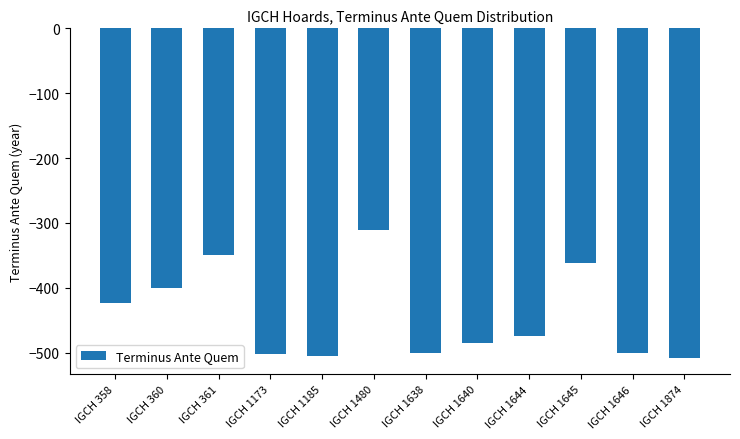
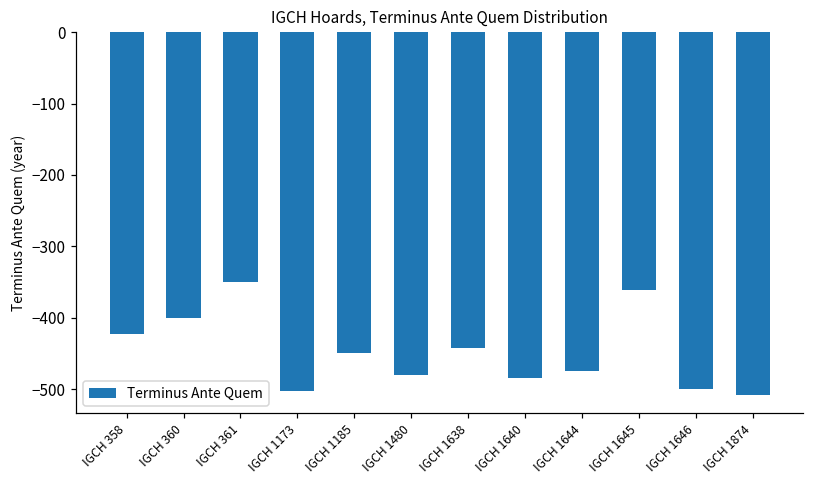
IGCH 1185: -510 -> -450
IGCH 1480: -310 -> -480
IGCH 1638: -500 -> -440
